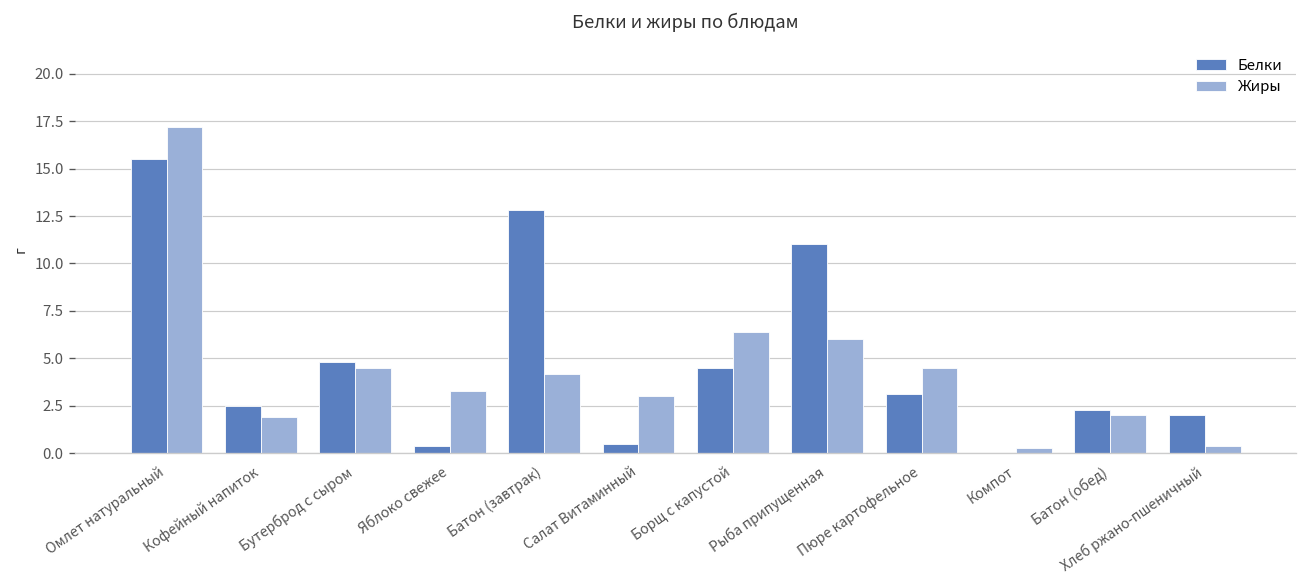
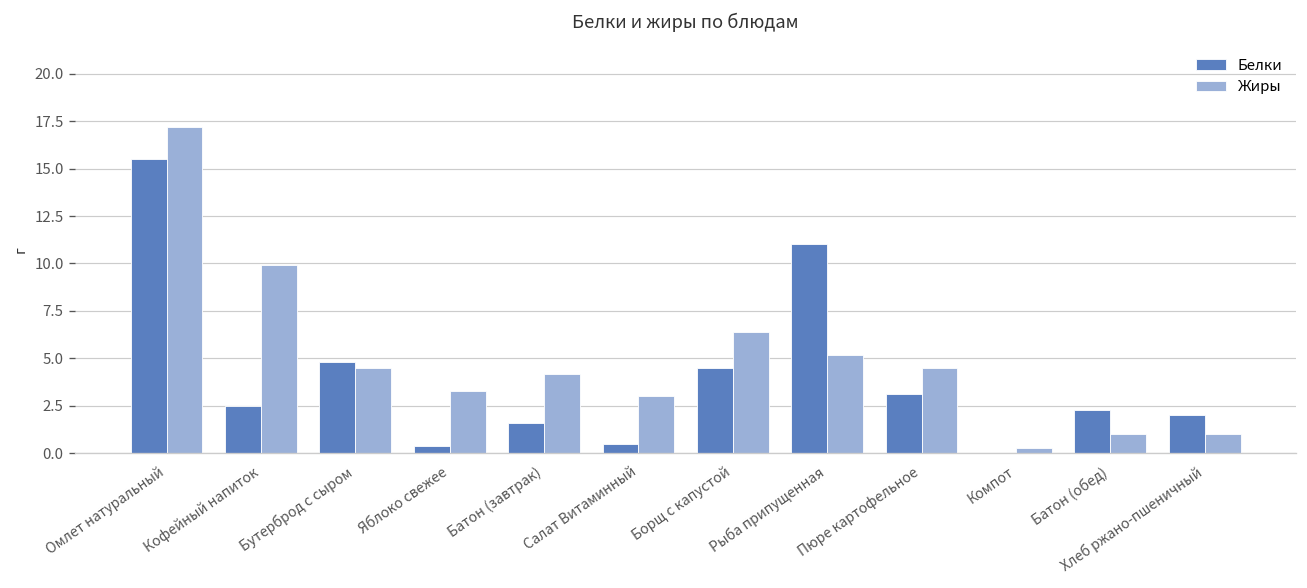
Жиры, Кофейный напиток: 1.9 -> 9.9
Белки, Батон (завтрак): 12.8 -> 1.6
Жиры, Рыба припущенная: 6.0 -> 5.2
Жиры, Батон (обед): 2 -> 1
Жиры, Хлеб ржано-пшеничный: 0.4 -> 1.0
